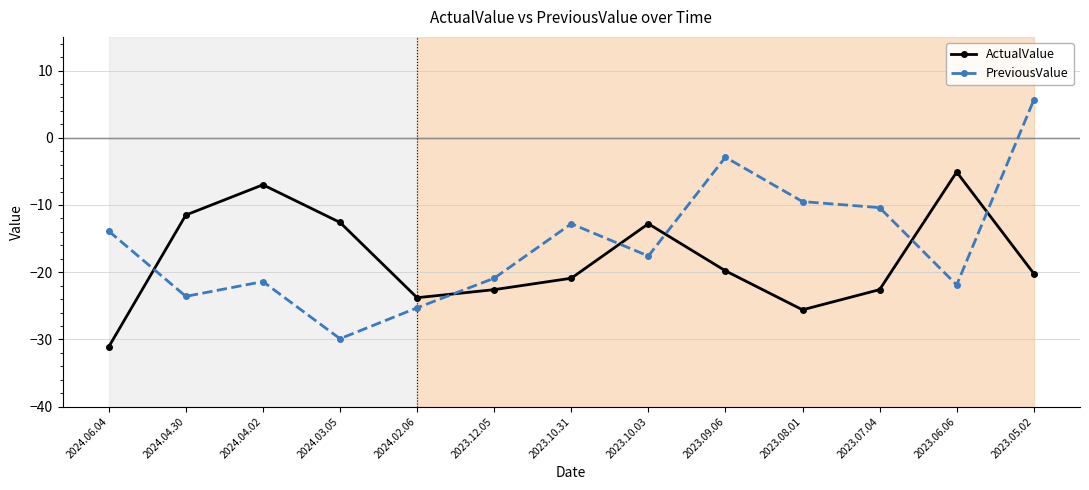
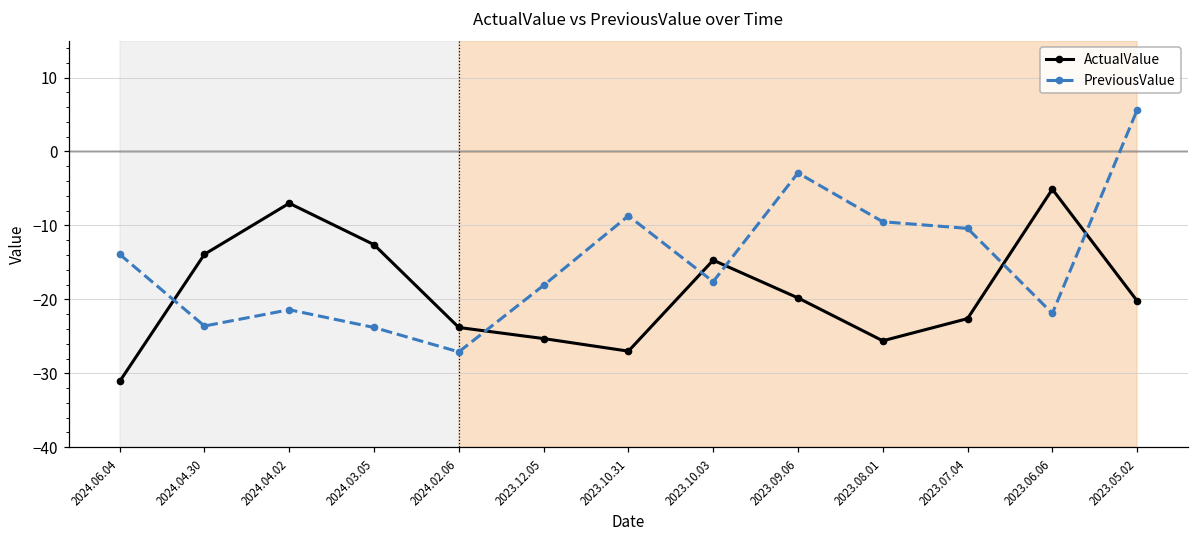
ActualValue, 2024.04.30: -12 -> -14
PreviousValue, 2024.03.05: -30 -> -24
PreviousValue, 2024.02.06: -25 -> -27
ActualValue, 2023.12.05: -23 -> -25
PreviousValue, 2023.12.05: -21 -> -18
ActualValue, 2023.10.31: -21 -> -27
PreviousValue, 2023.10.31: -13 -> -9
ActualValue, 2023.10.03: -13 -> -15
